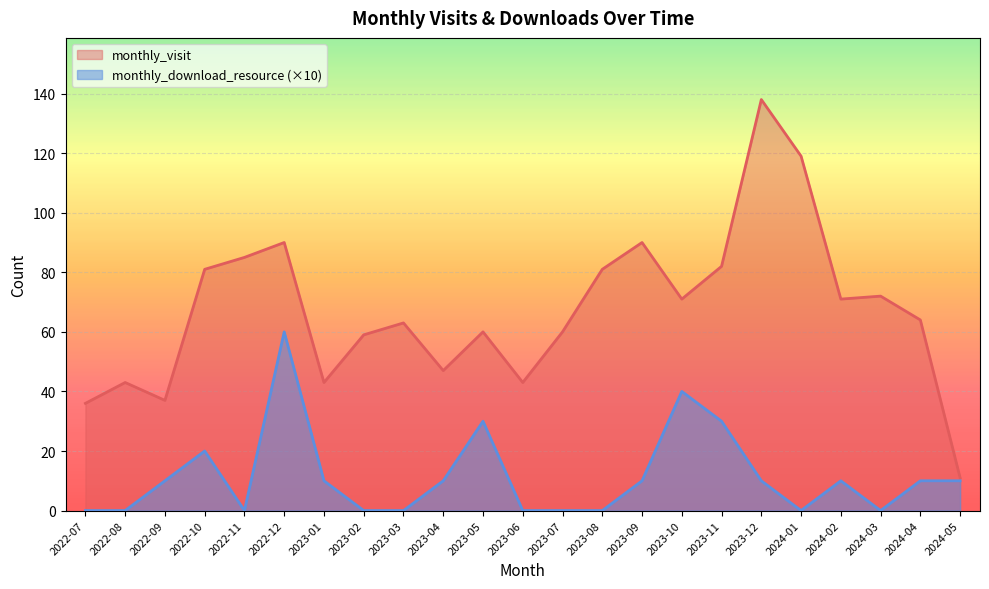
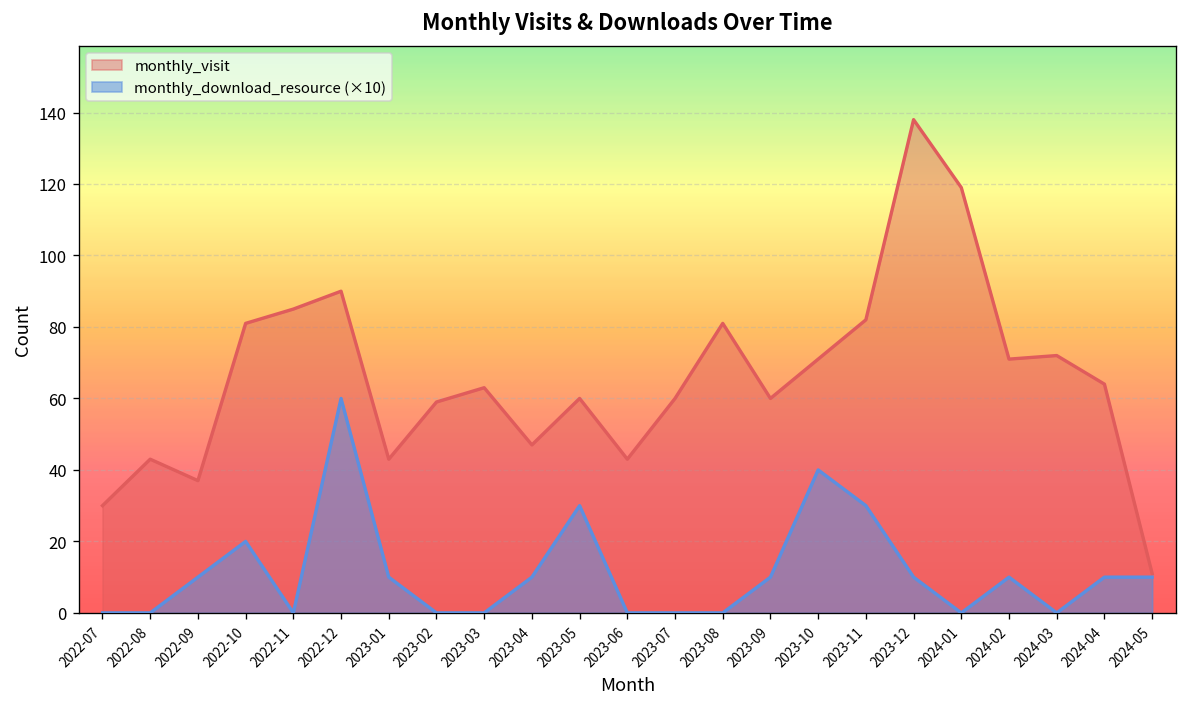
monthly_visit, 2022-07: 36 -> 30
monthly_visit, 2023-09: 90 -> 60
